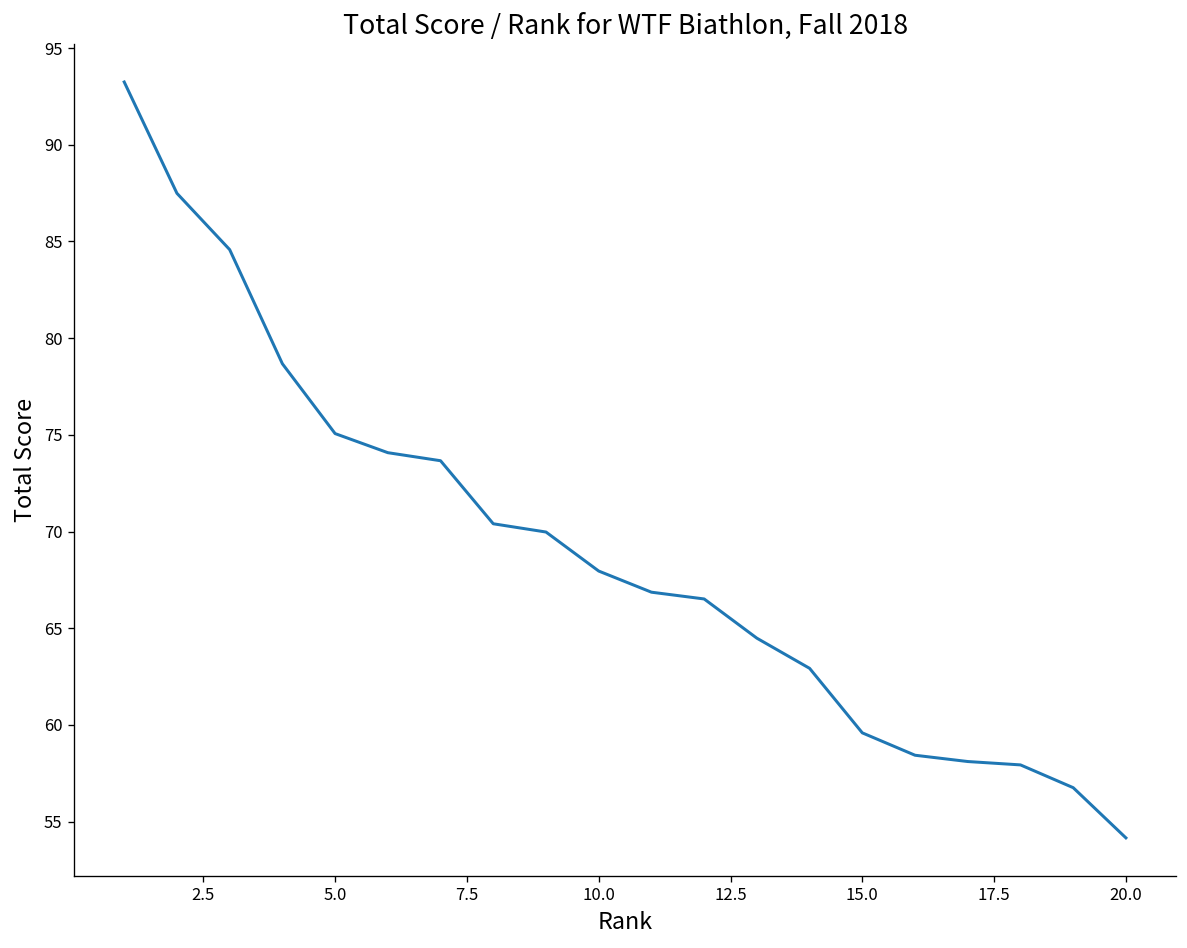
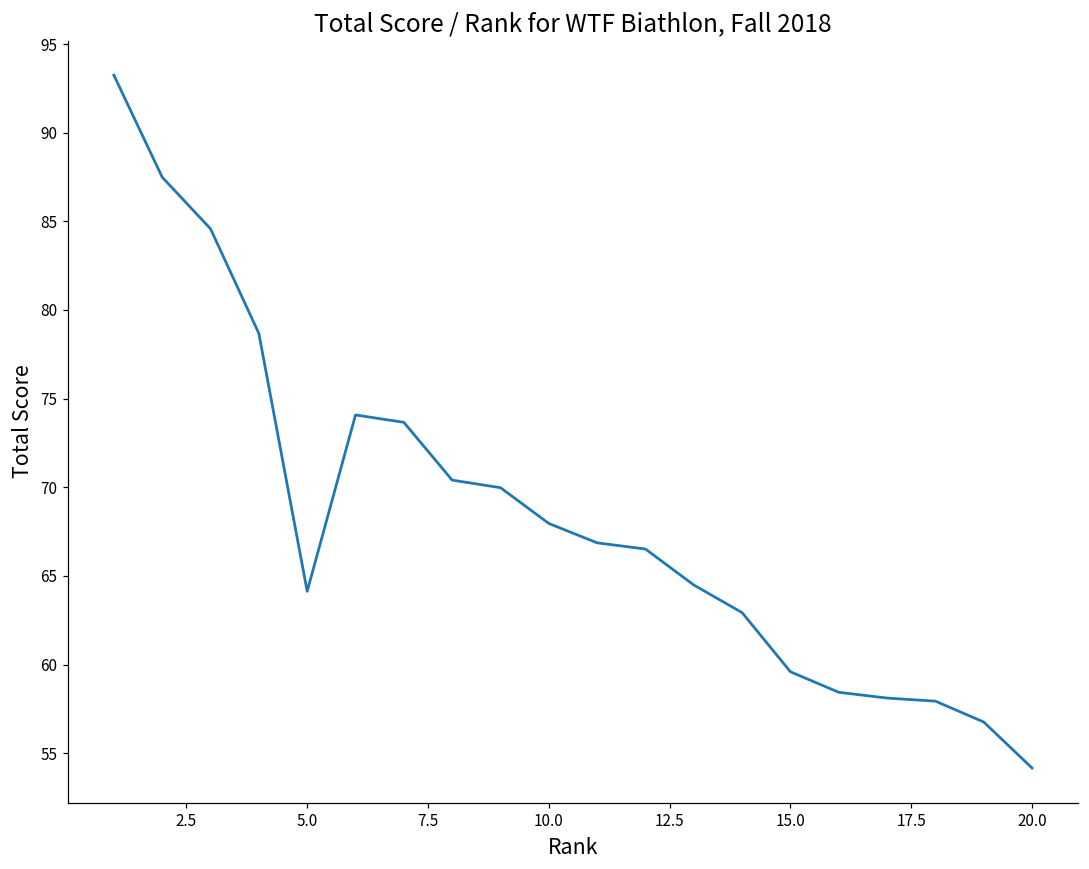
5.0: 75.1 -> 64.1
